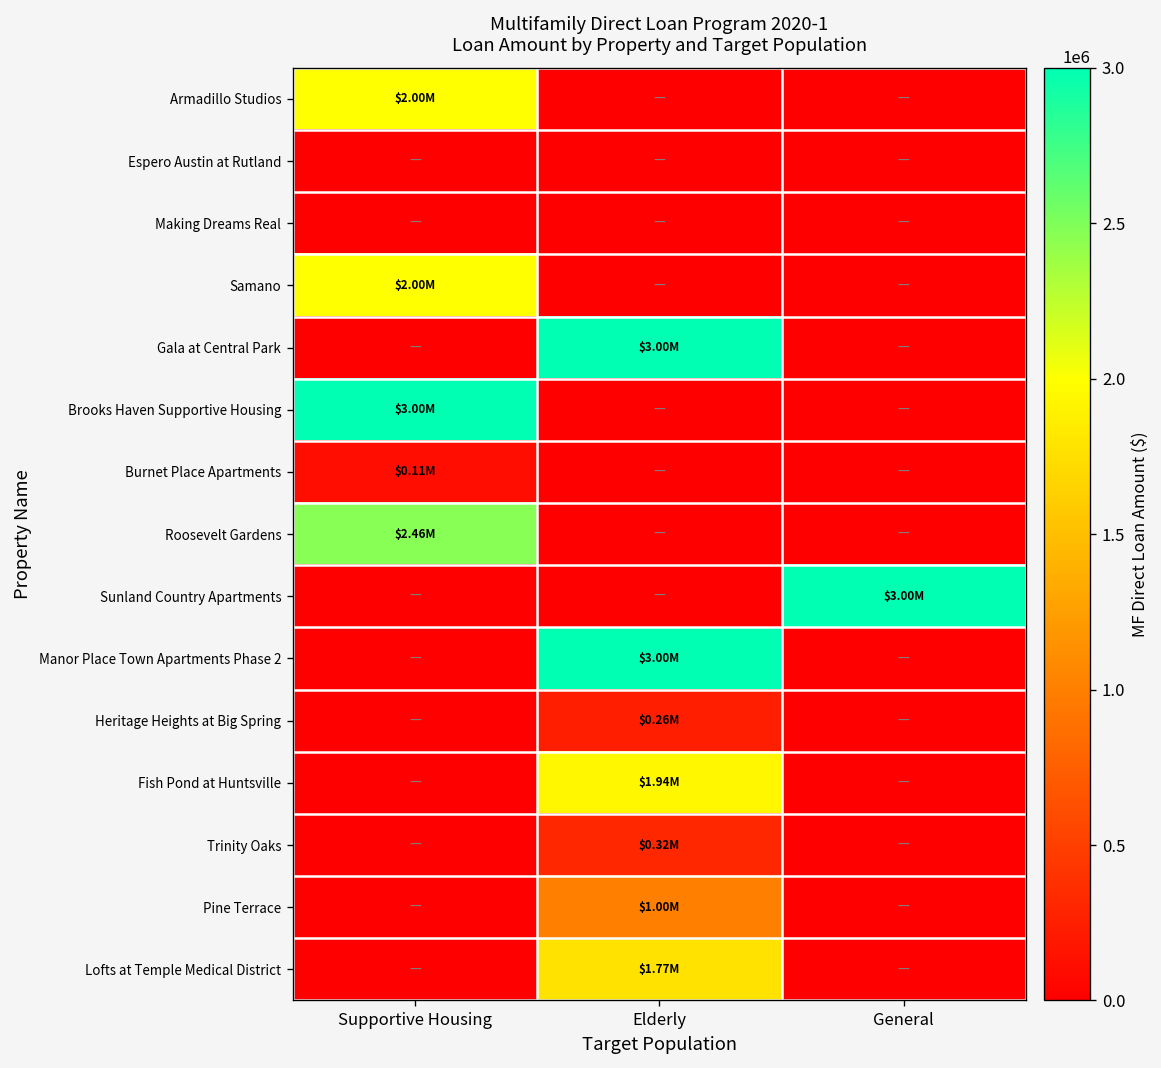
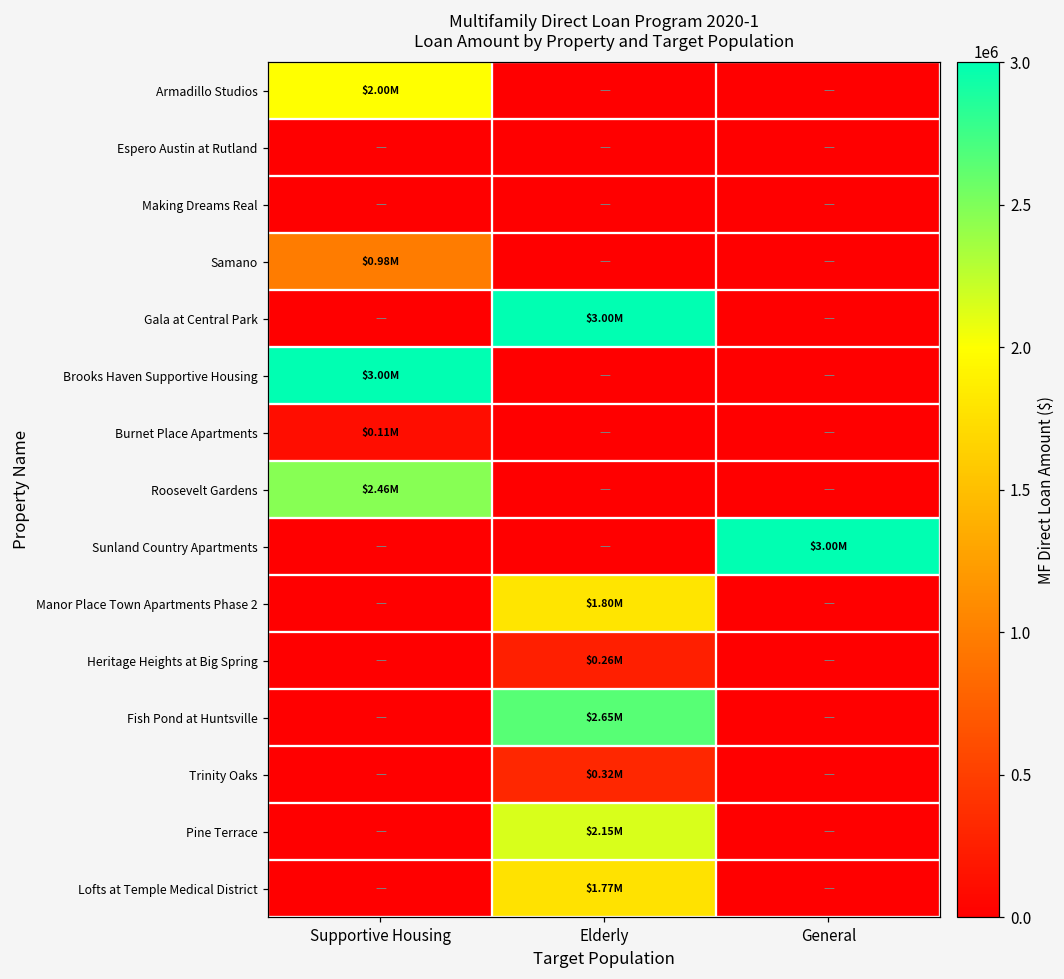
Samano, Supportive Housing: $2.00M -> $0.98M
Manor Place Town Apartments Phase 2, Elderly: $3.00M -> $1.80M
Fish Pond at Huntsville, Elderly: $1.94M -> $2.65M
Pine Terrace, Elderly: $1.00M -> $2.15M
